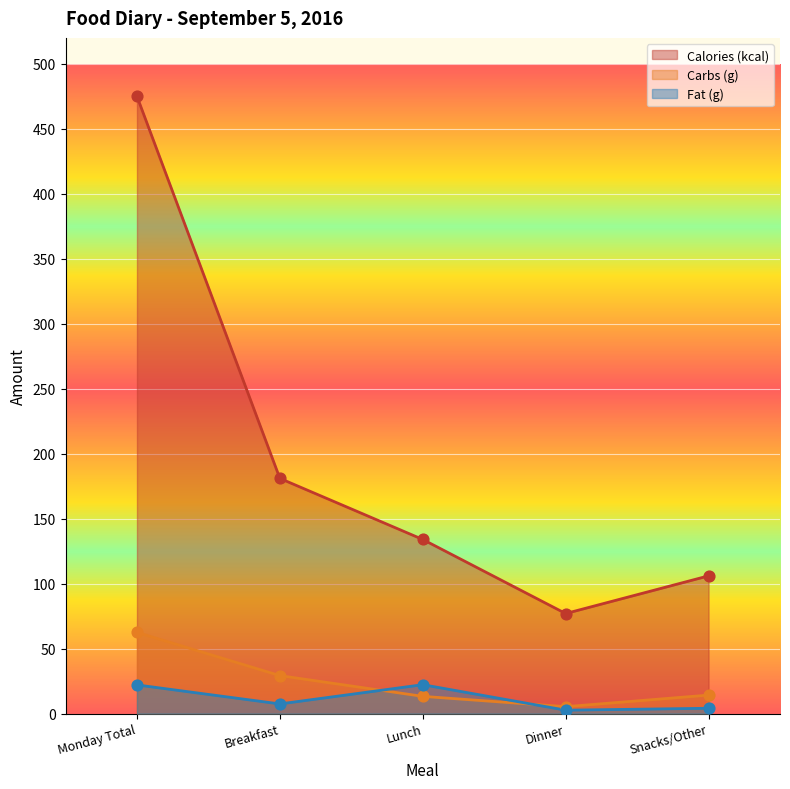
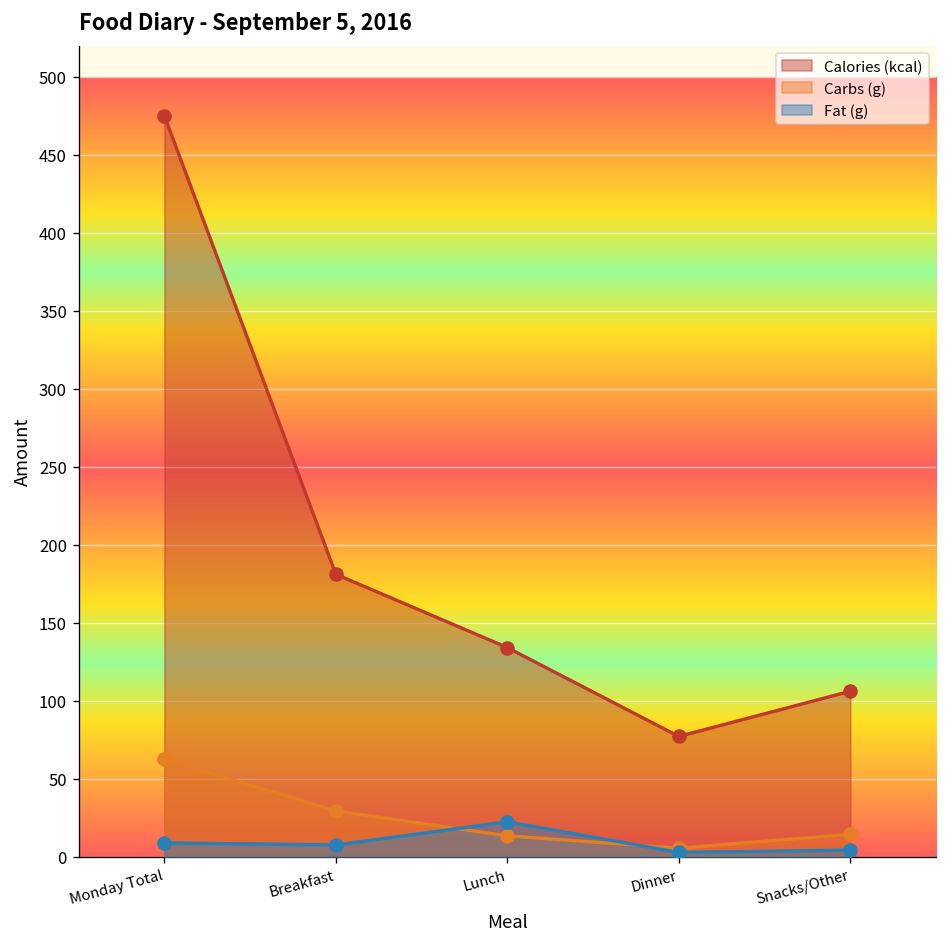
Fat (g), Monday Total: 22 -> 9
